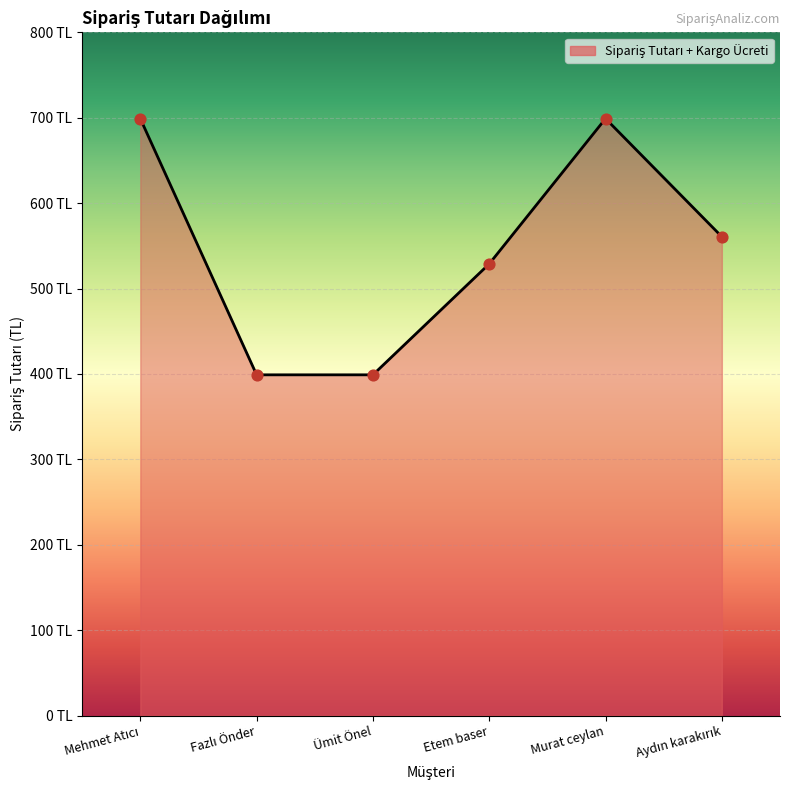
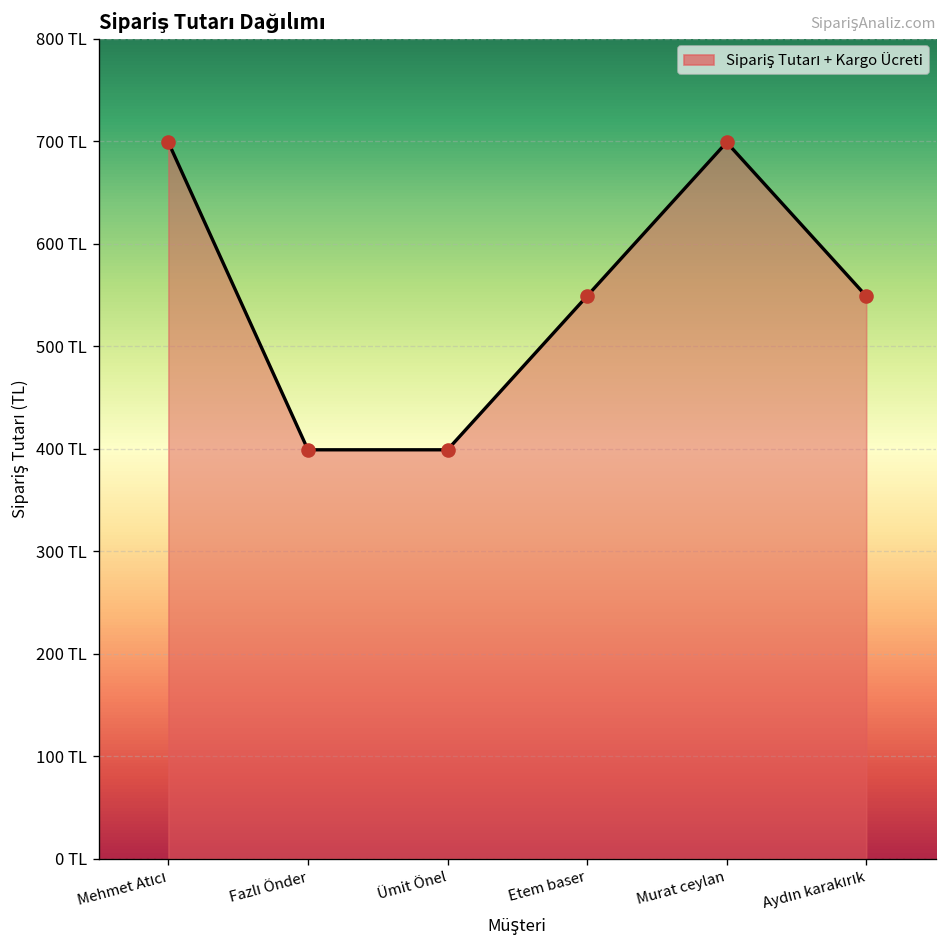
Etem baser: 530 TL -> 550 TL
Aydın karakırık: 560 TL -> 550 TL
